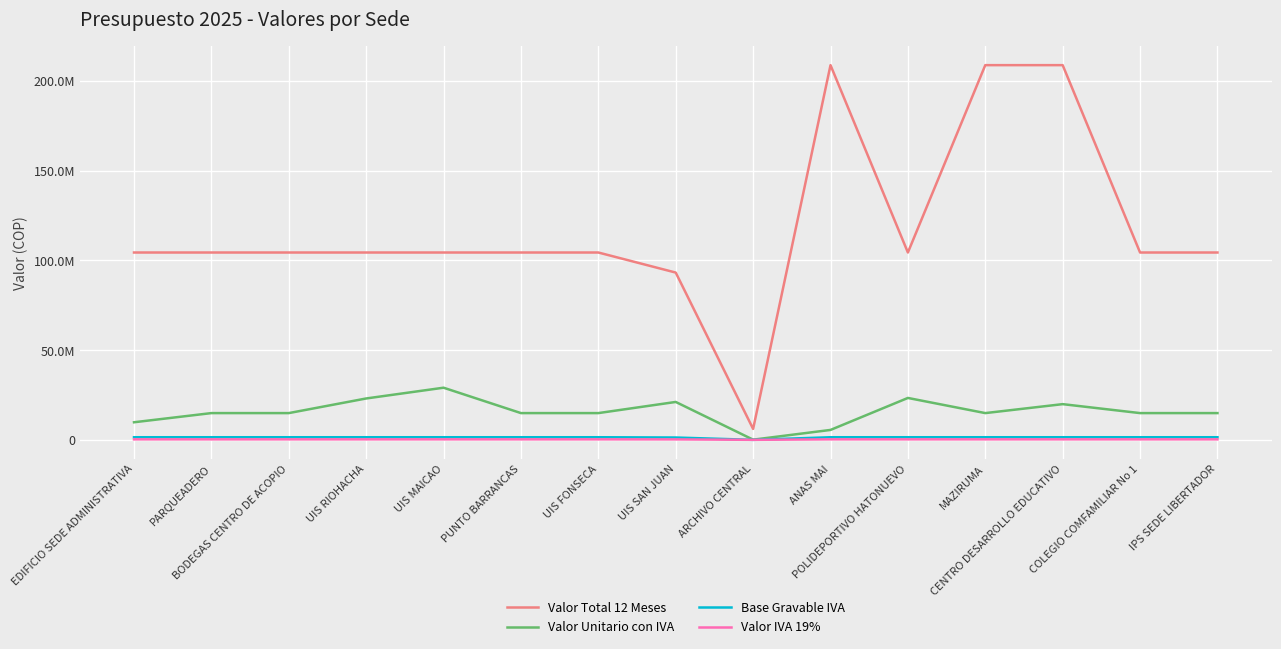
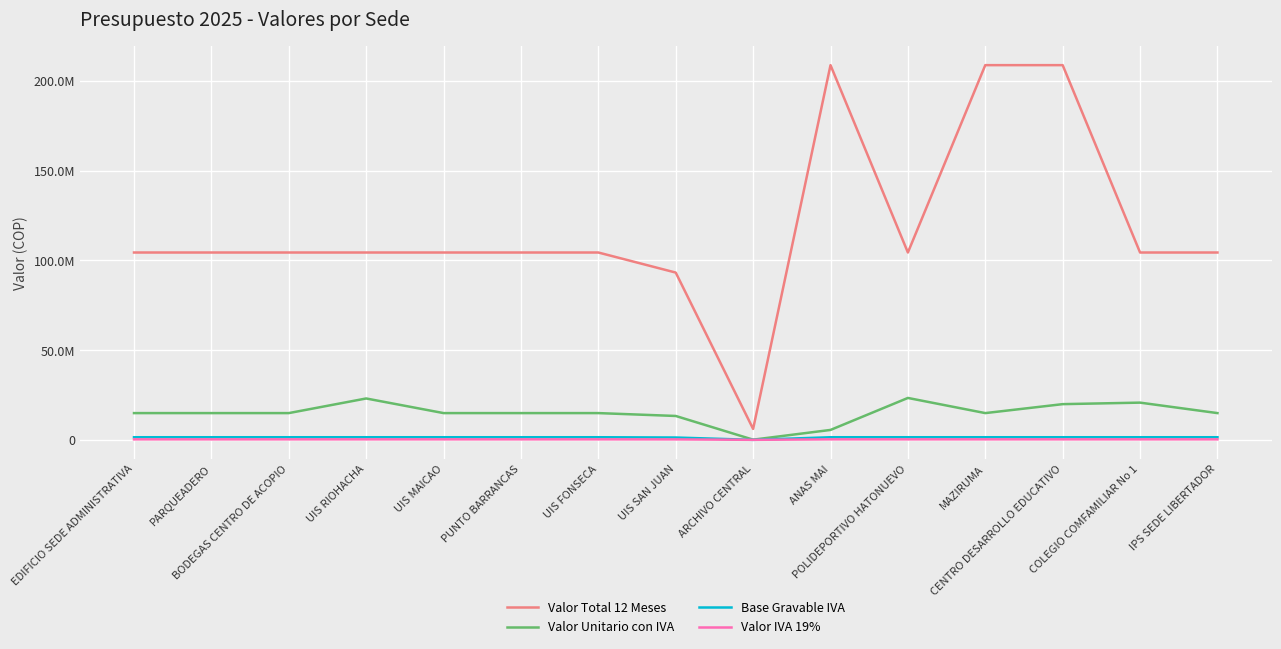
Valor Unitario con IVA, EDIFICIO SEDE ADMINISTRATIVA: 10000000 -> 15000000
Valor Unitario con IVA, UIS MAICAO: 29000000 -> 15000000
Valor Unitario con IVA, UIS SAN JUAN: 21000000 -> 13000000
Valor Unitario con IVA, COLEGIO COMFAMILIAR No 1: 15000000 -> 21000000
